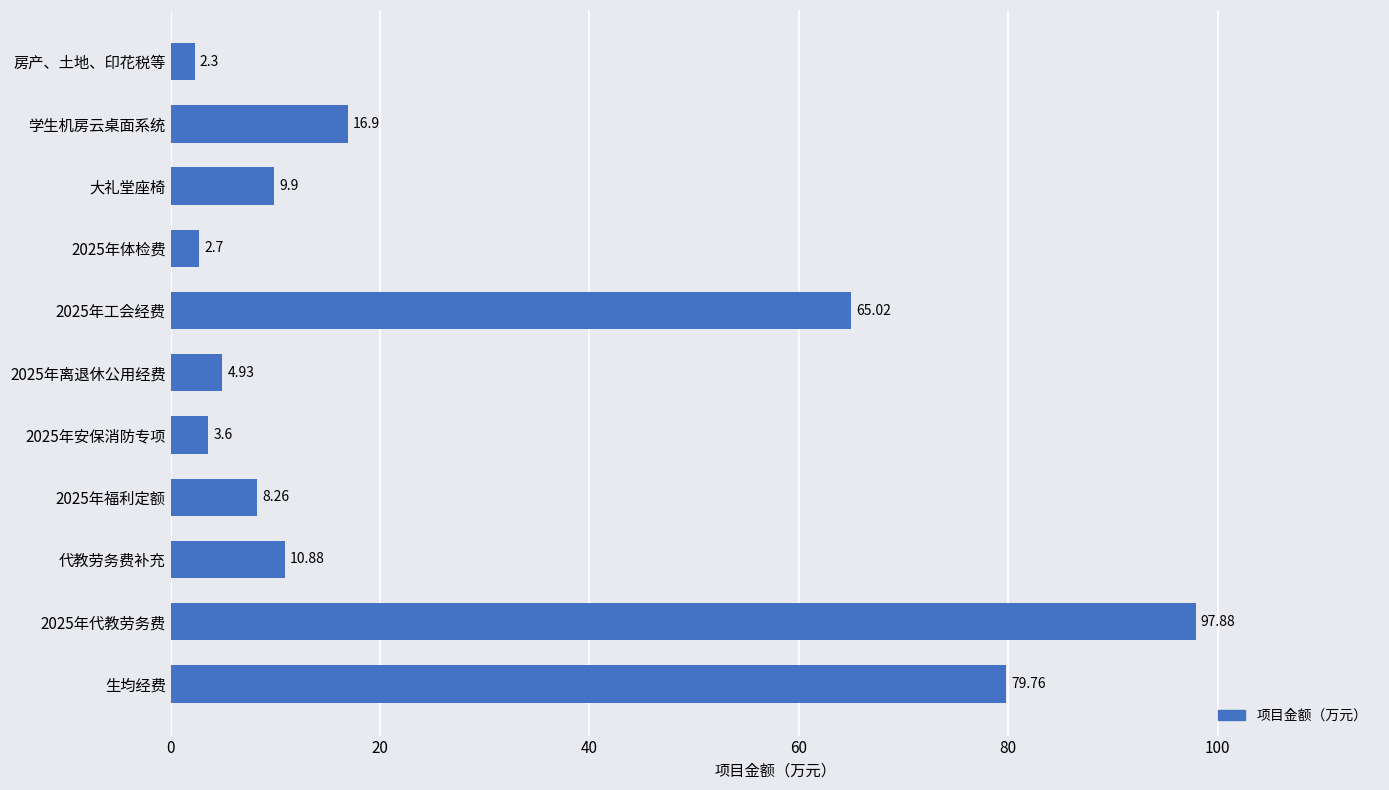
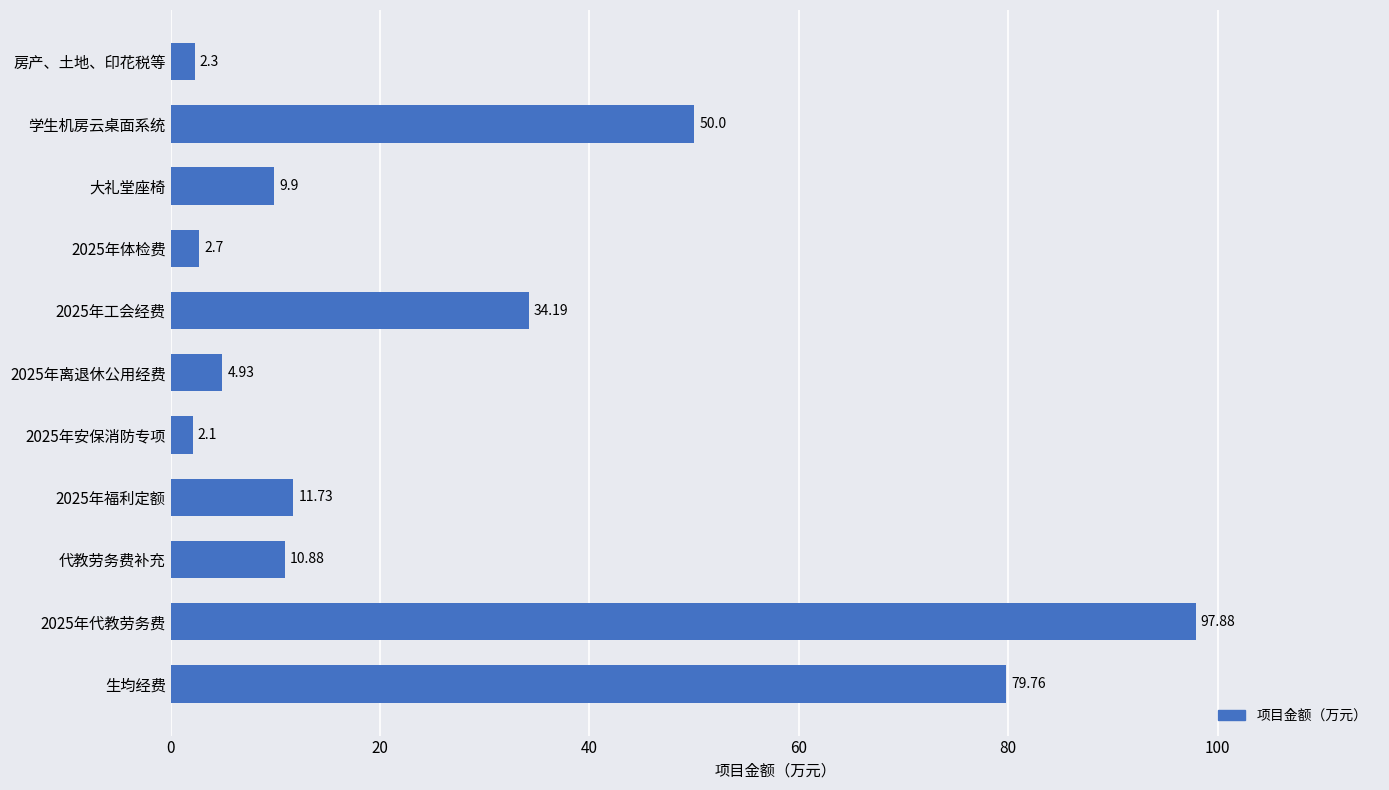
学生机房云桌面系统: 16.9 -> 50.0
2025年工会经费: 65.02 -> 34.19
2025年安保消防专项: 3.6 -> 2.1
2025年福利定额: 8.26 -> 11.73
